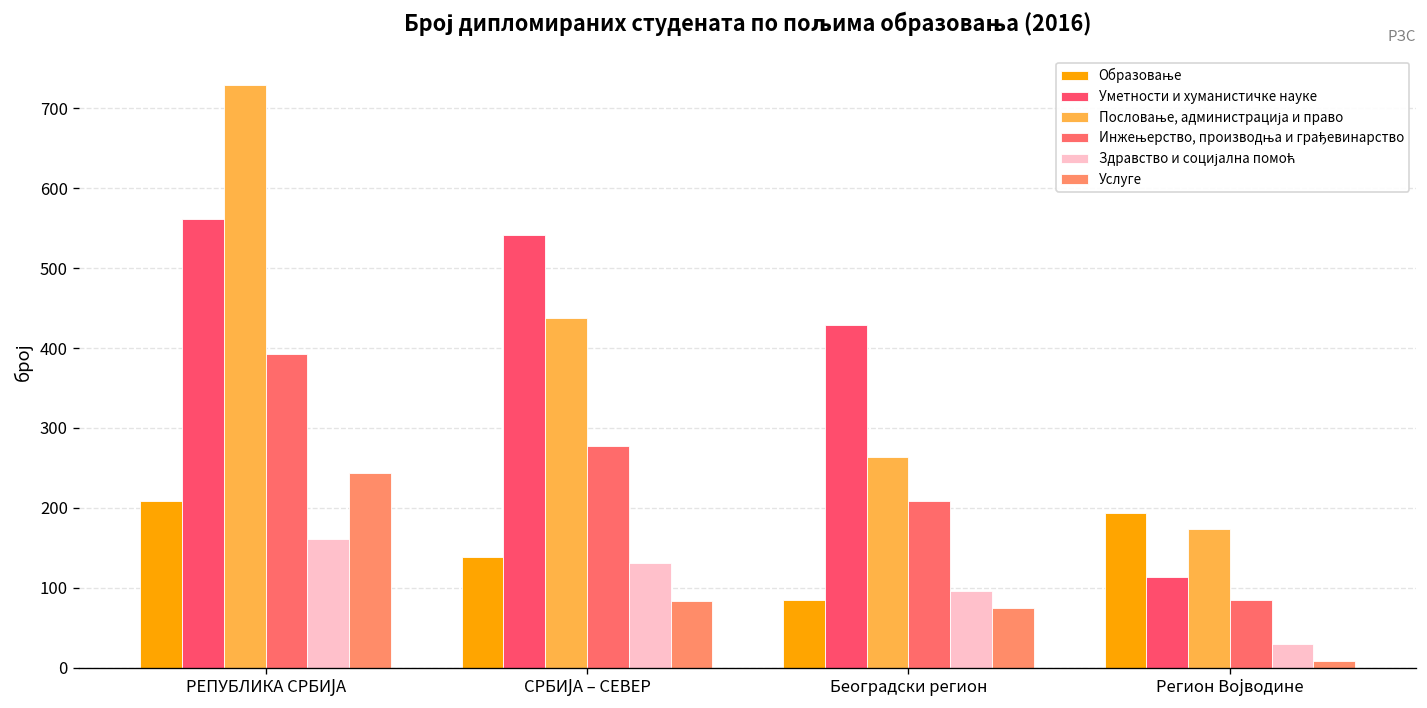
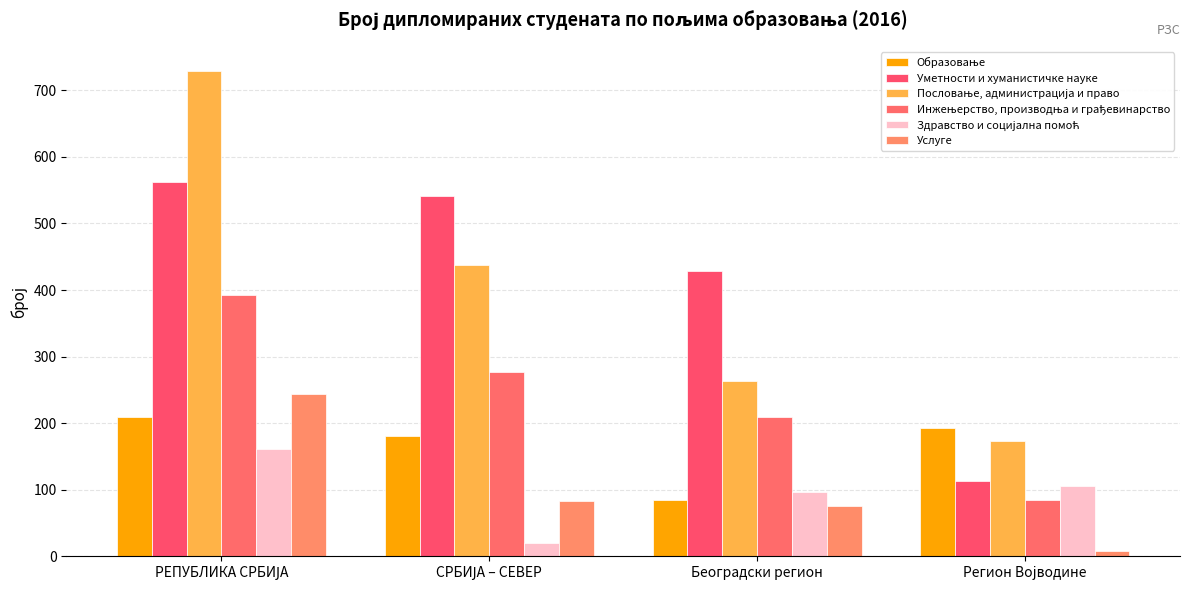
Образовање, СРБИЈА – СЕВЕР: 140 -> 180
Здравство и социјална помоћ, СРБИЈА – СЕВЕР: 130 -> 20
Здравство и социјална помоћ, Регион Војводине: 30 -> 110
